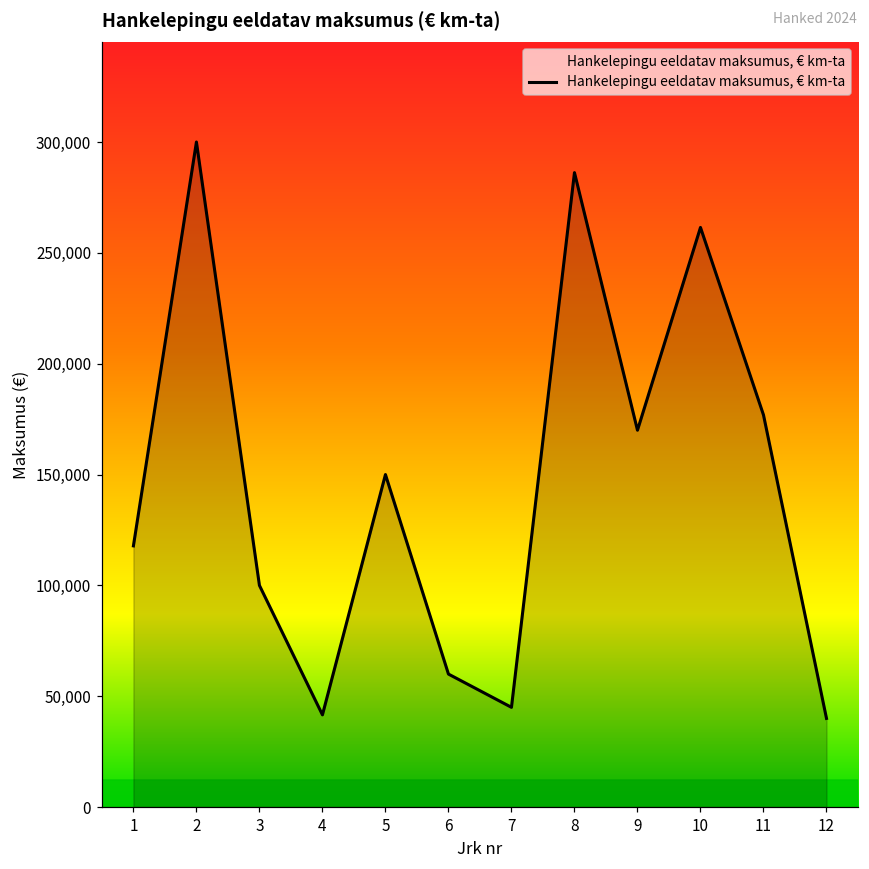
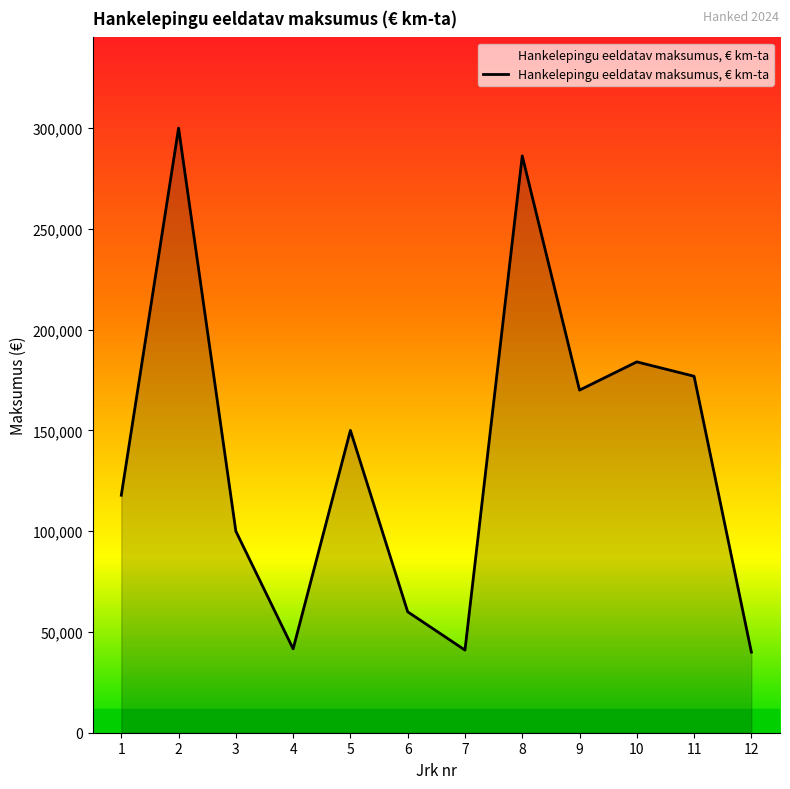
7: 45,000 -> 41,000
10: 261,000 -> 184,000
